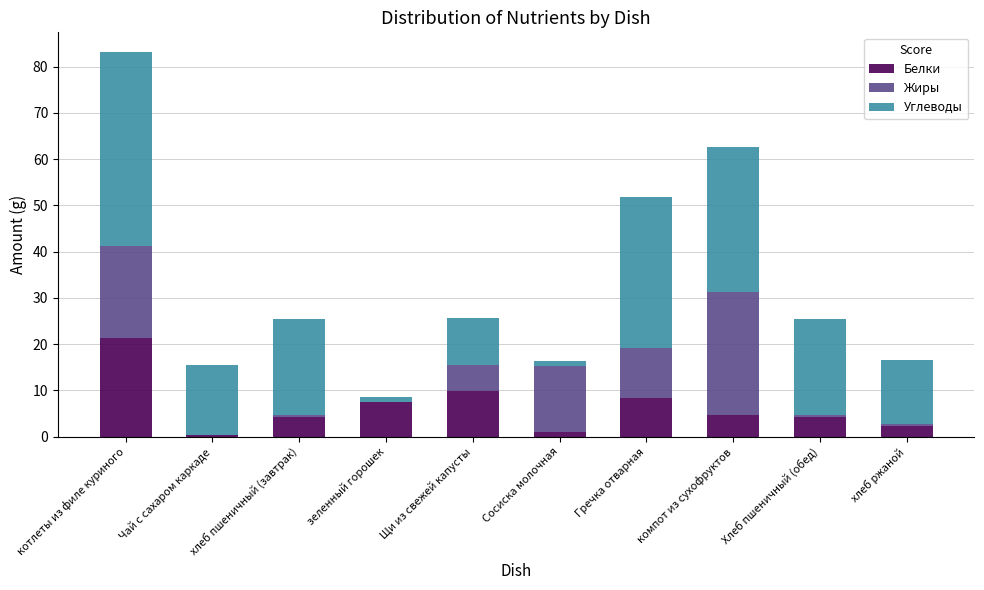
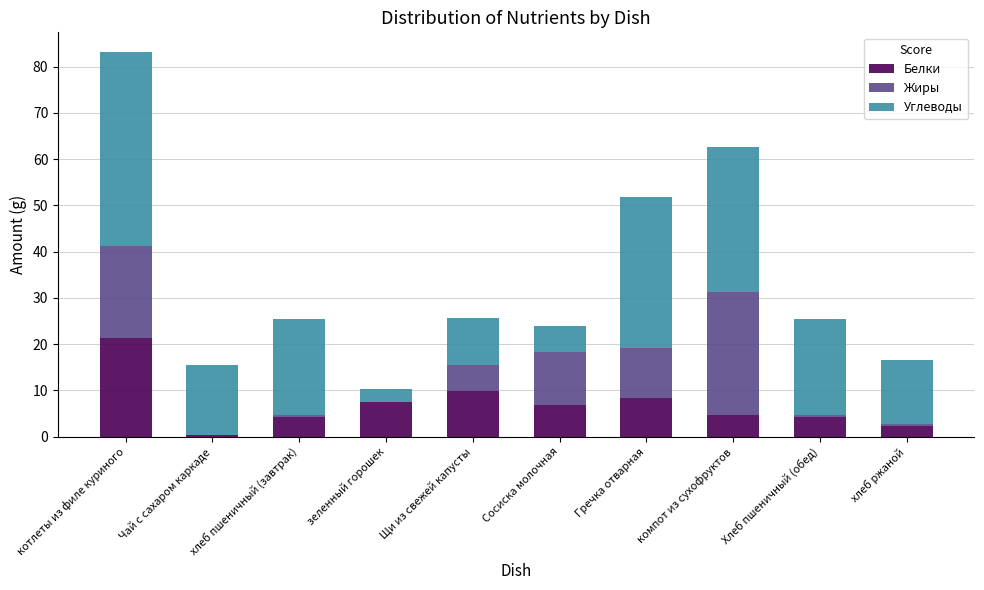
Углеводы, зеленный горошек: 1 -> 3
Белки, Сосиска молочная: 1 -> 7
Жиры, Сосиска молочная: 14 -> 12
Углеводы, Сосиска молочная: 1 -> 6
